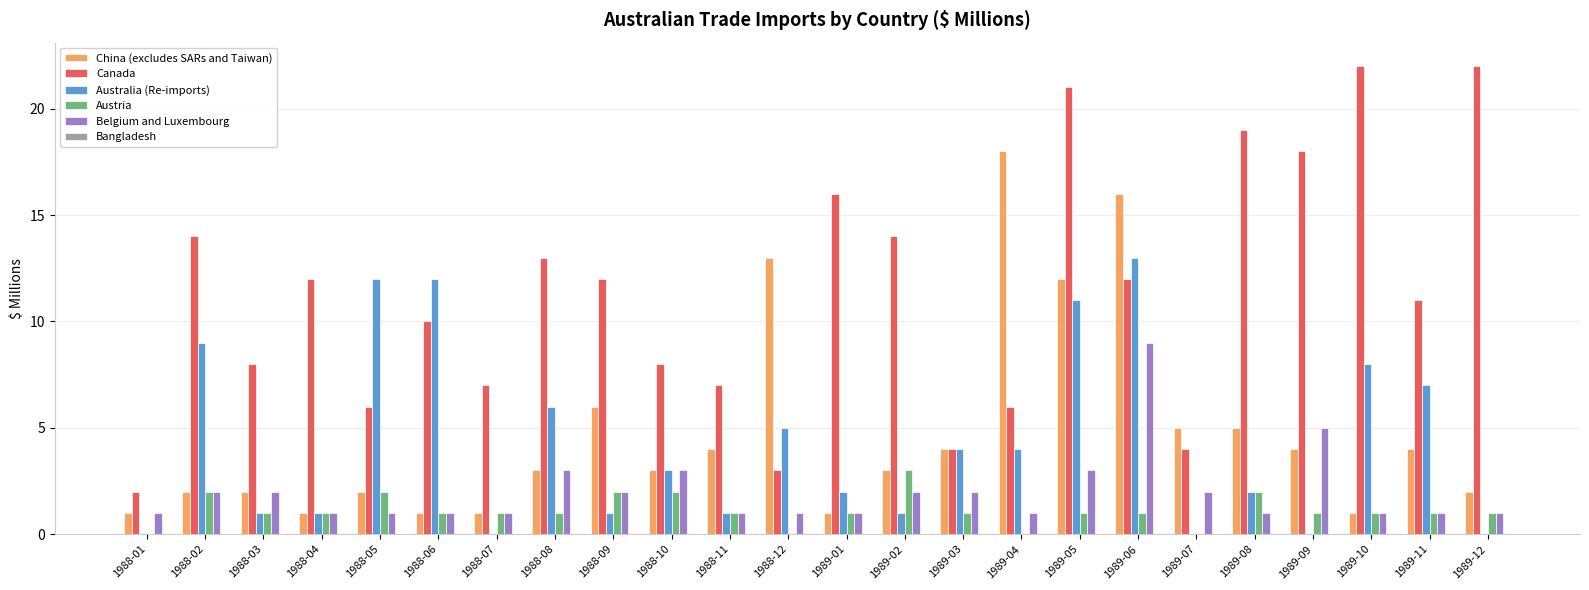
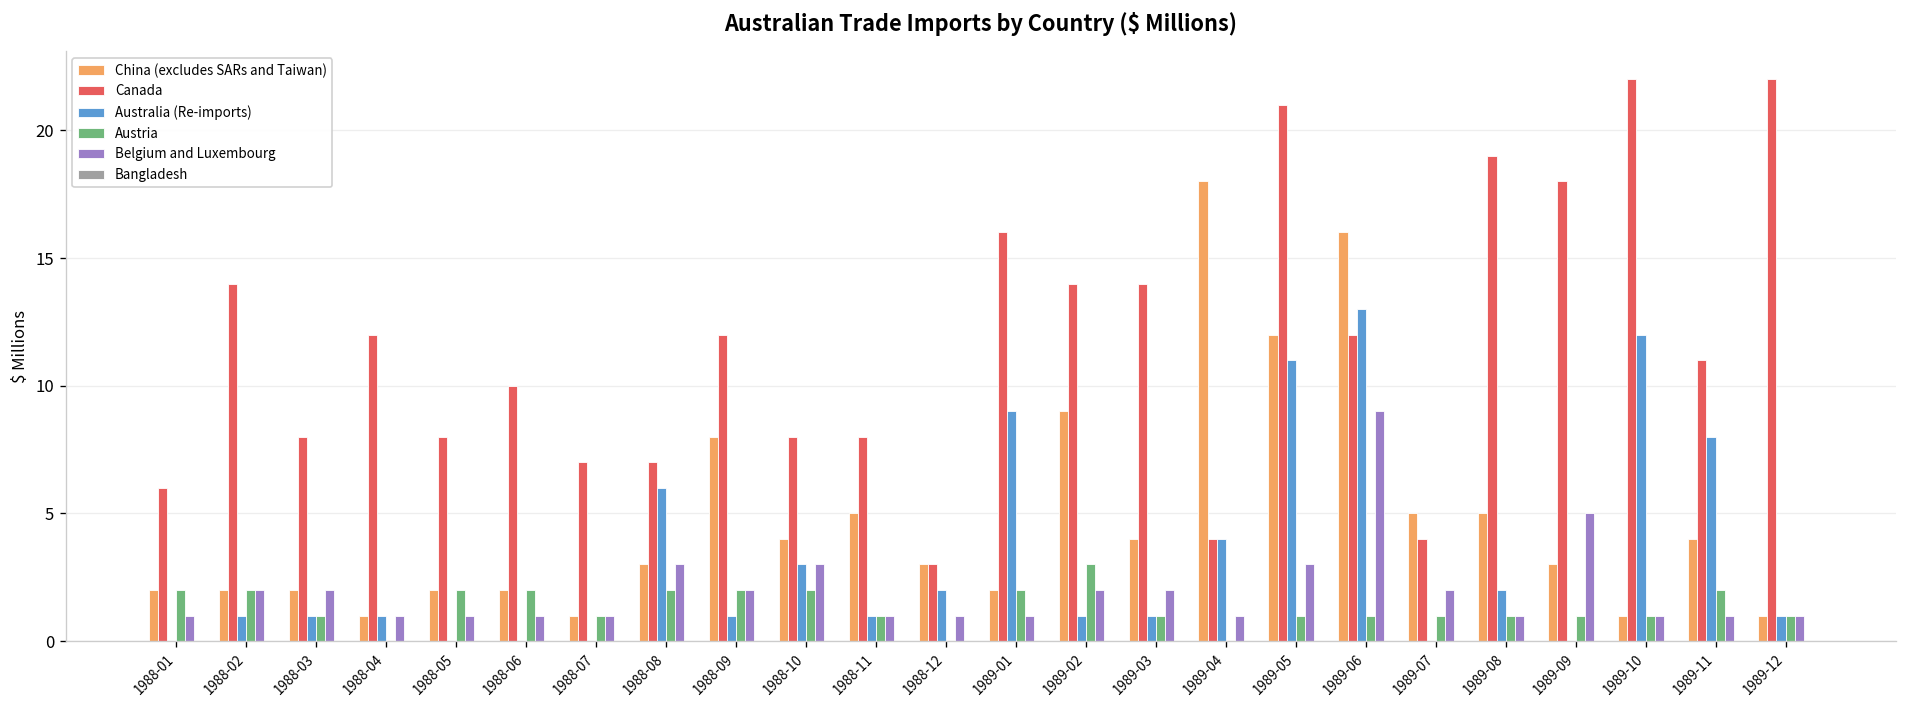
China (excludes SARs and Taiwan), 1988-01: 1 -> 2
Canada, 1988-01: 2 -> 6
Austria, 1988-01: 0 -> 2
Australia (Re-imports), 1988-02: 9 -> 1
Austria, 1988-04: 1 -> 0
Canada, 1988-05: 6 -> 8
Australia (Re-imports), 1988-05: 12 -> 0
China (excludes SARs and Taiwan), 1988-06: 1 -> 2
Australia (Re-imports), 1988-06: 12 -> 0
Austria, 1988-06: 1 -> 2
Canada, 1988-08: 13 -> 7
Austria, 1988-08: 1 -> 2
China (excludes SARs and Taiwan), 1988-09: 6 -> 8
China (excludes SARs and Taiwan), 1988-10: 3 -> 4
China (excludes SARs and Taiwan), 1988-11: 4 -> 5
Canada, 1988-11: 7 -> 8
China (excludes SARs and Taiwan), 1988-12: 13 -> 3
Australia (Re-imports), 1988-12: 5 -> 2
China (excludes SARs and Taiwan), 1989-01: 1 -> 2
Australia (Re-imports), 1989-01: 2 -> 9
Austria, 1989-01: 1 -> 2
China (excludes SARs and Taiwan), 1989-02: 3 -> 9
Canada, 1989-03: 4 -> 14
Australia (Re-imports), 1989-03: 4 -> 1
Canada, 1989-04: 6 -> 4
Austria, 1989-07: 0 -> 1
Austria, 1989-08: 2 -> 1
China (excludes SARs and Taiwan), 1989-09: 4 -> 3
Australia (Re-imports), 1989-10: 8 -> 12
Australia (Re-imports), 1989-11: 7 -> 8
Austria, 1989-11: 1 -> 2
China (excludes SARs and Taiwan), 1989-12: 2 -> 1
Australia (Re-imports), 1989-12: 0 -> 1
